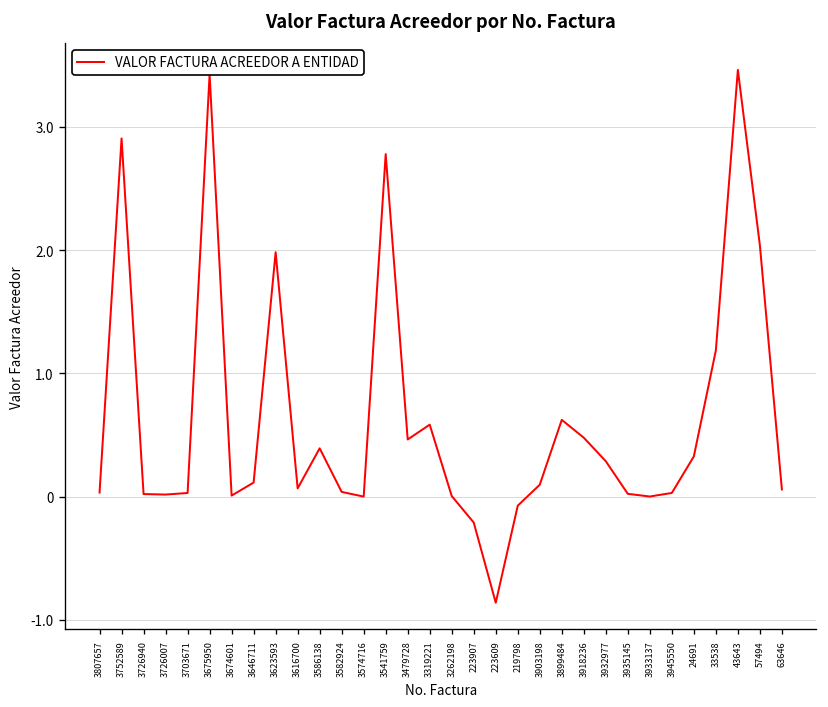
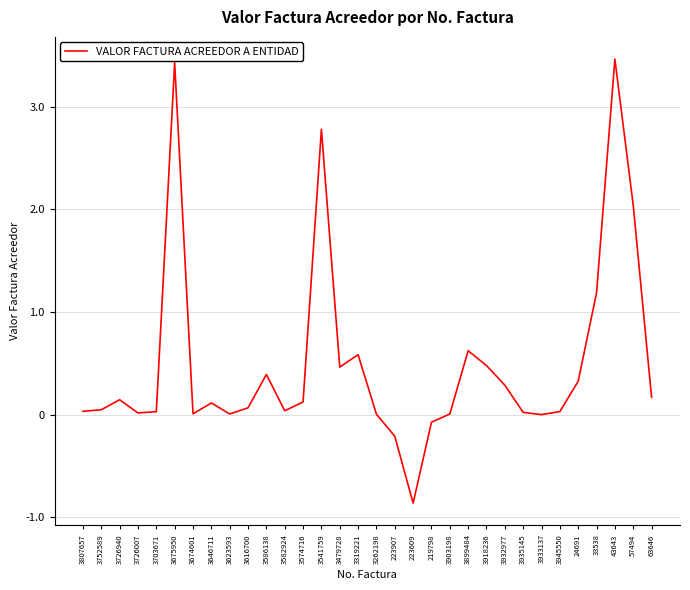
3752589: 2.91 -> 0.05
3726940: 0.02 -> 0.15
3623593: 1.98 -> 0.01
3574716: 0.00 -> 0.12
3903198: 0.10 -> 0.01
63646: 0.06 -> 0.17
